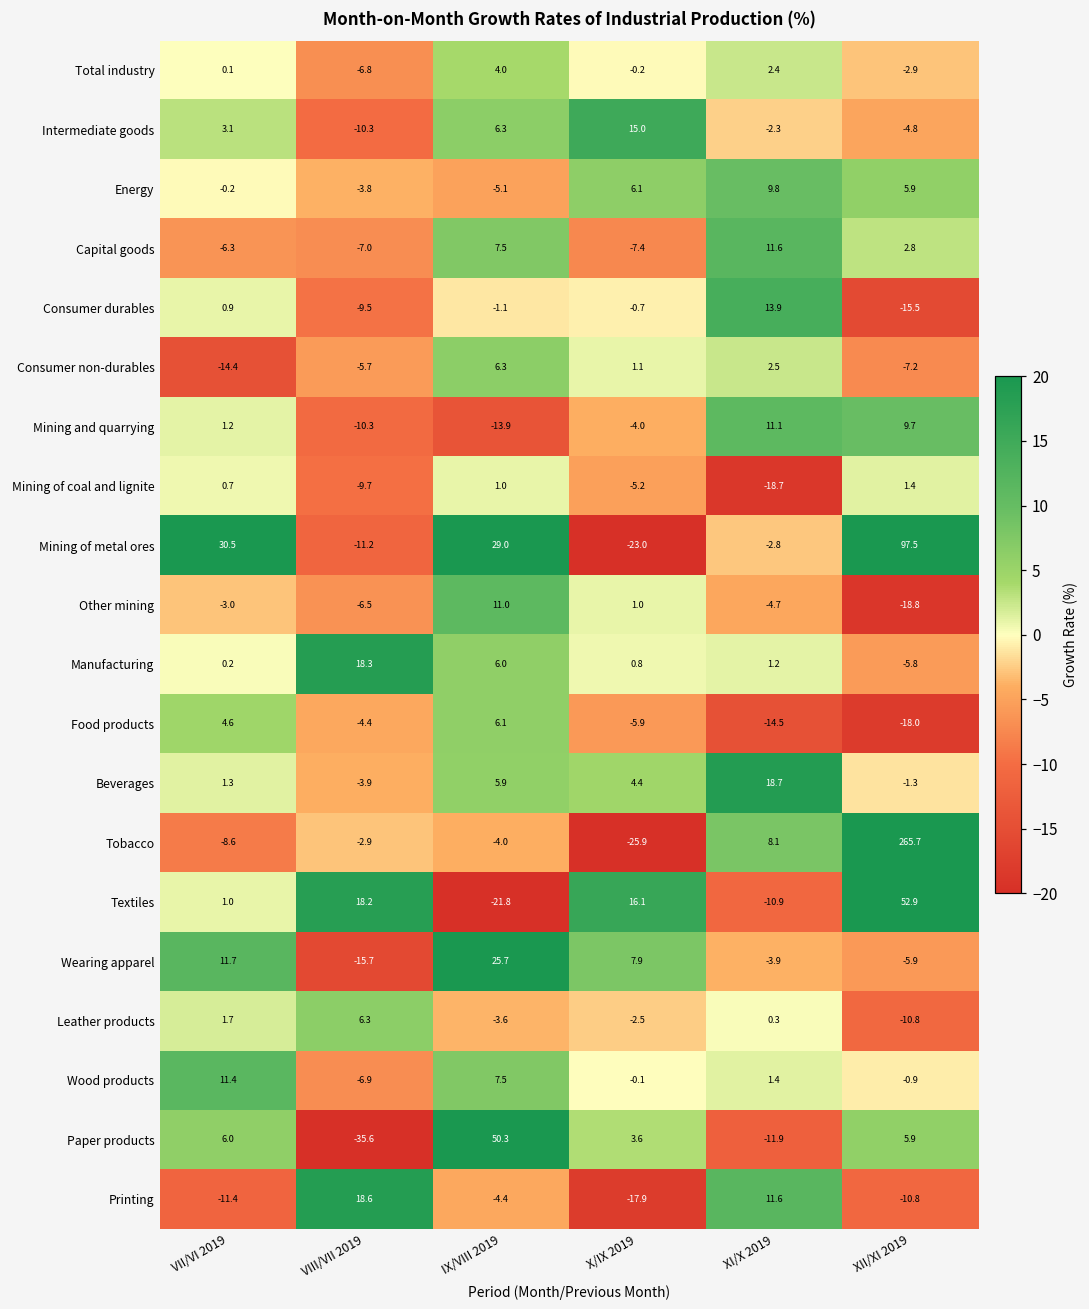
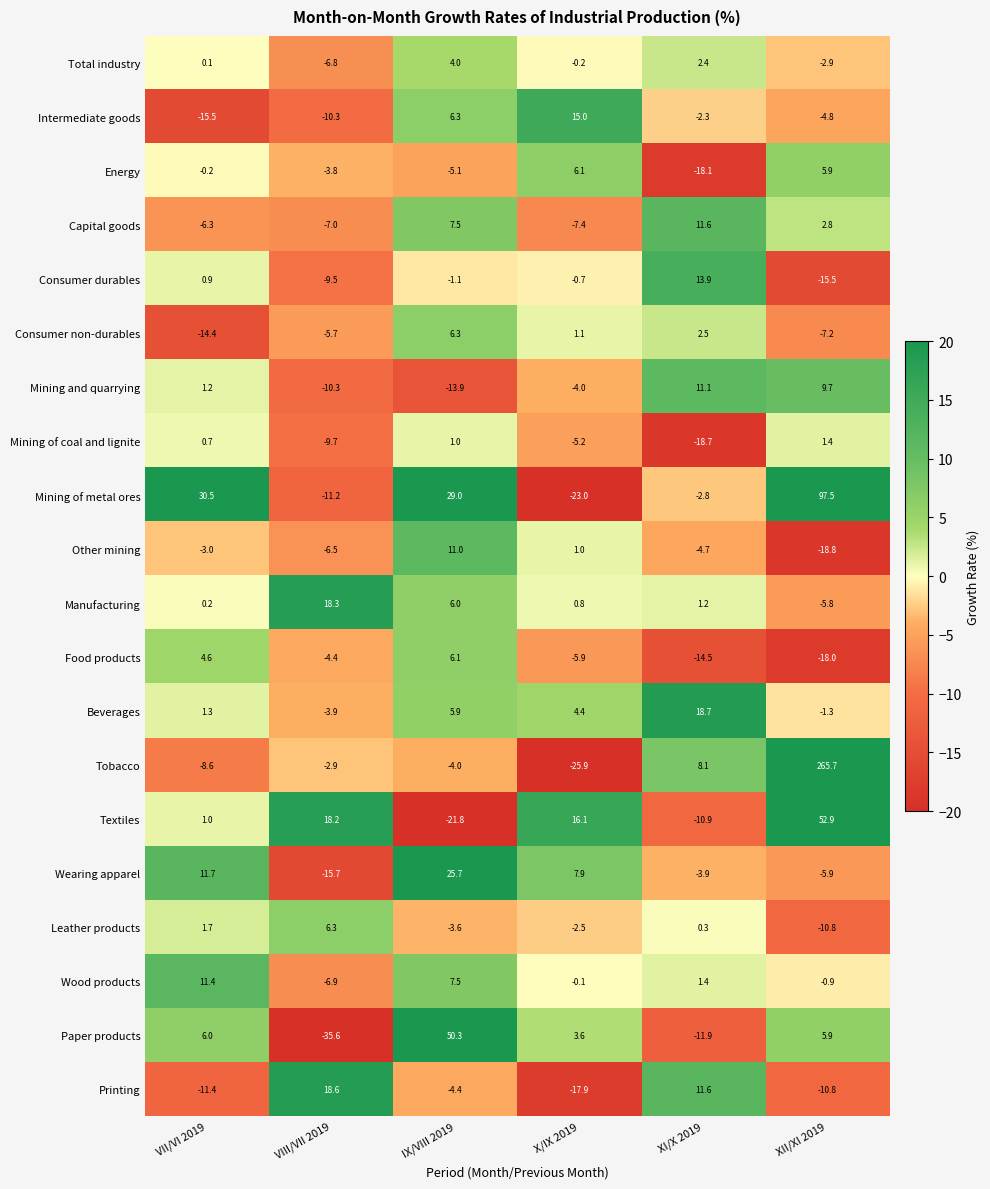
Intermediate goods, VII/VI 2019: 3.1 -> -15.5
Energy, XI/X 2019: 9.8 -> -18.1
